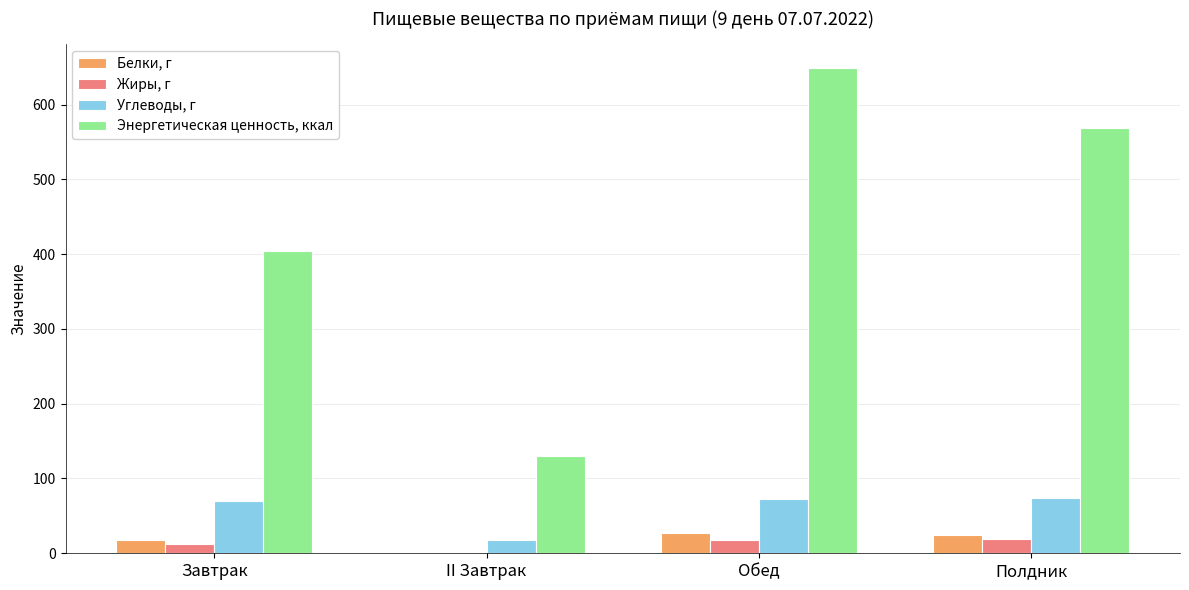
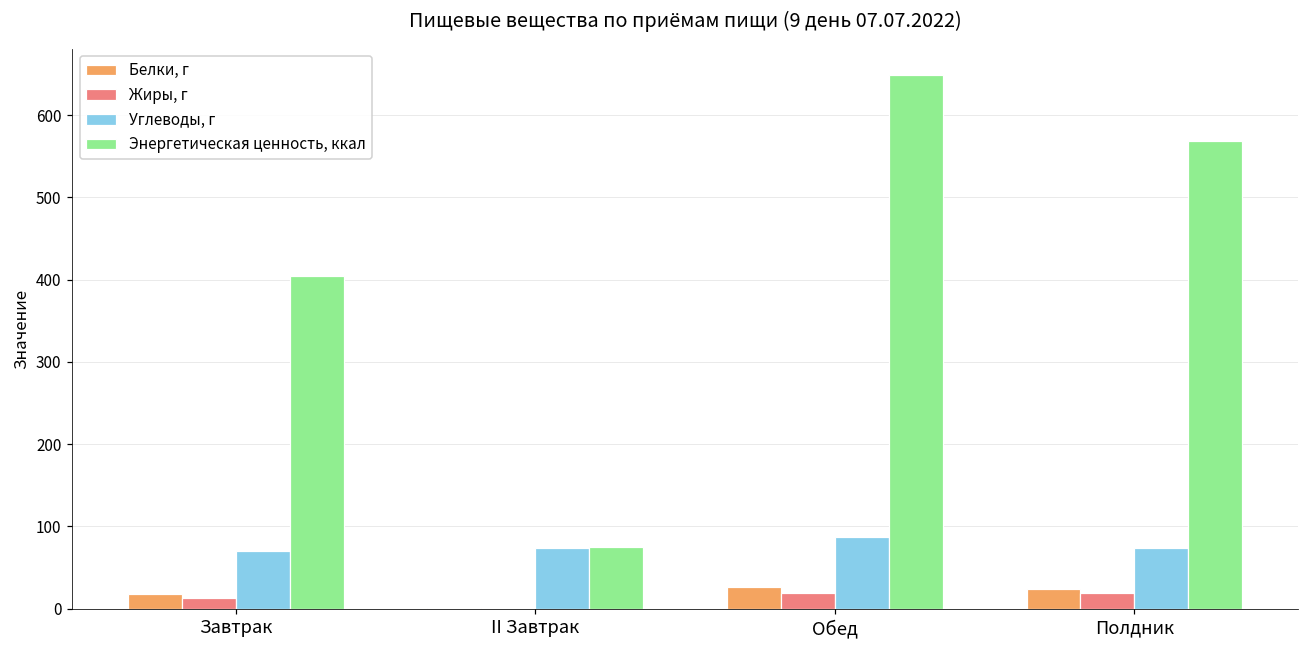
Углеводы, г, II Завтрак: 20 -> 70
Энергетическая ценность, ккал, II Завтрак: 130 -> 80
Углеводы, г, Обед: 70 -> 90
